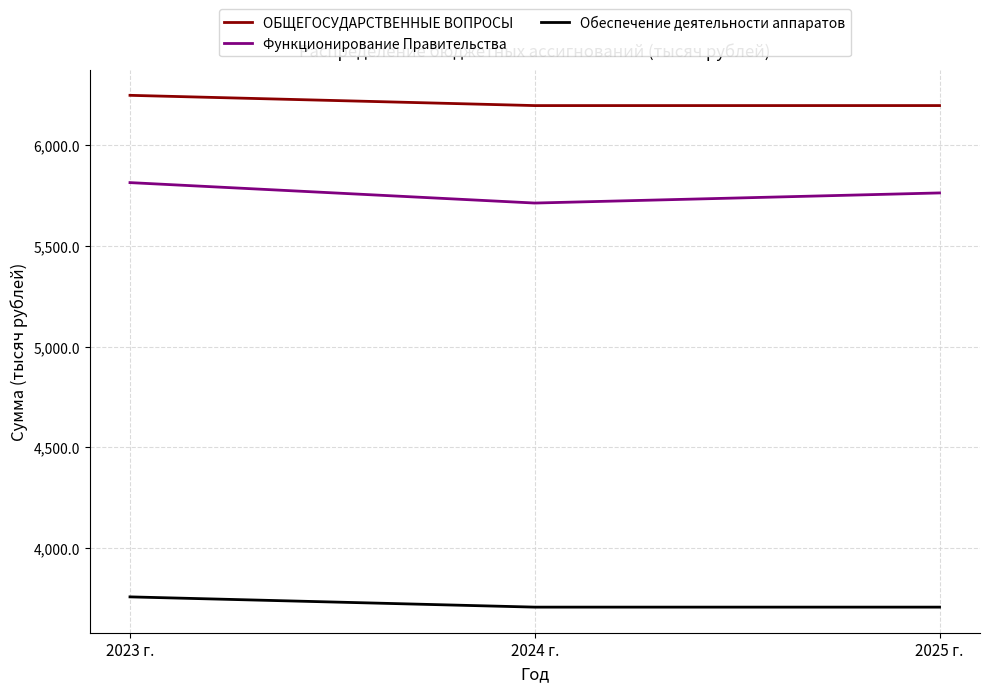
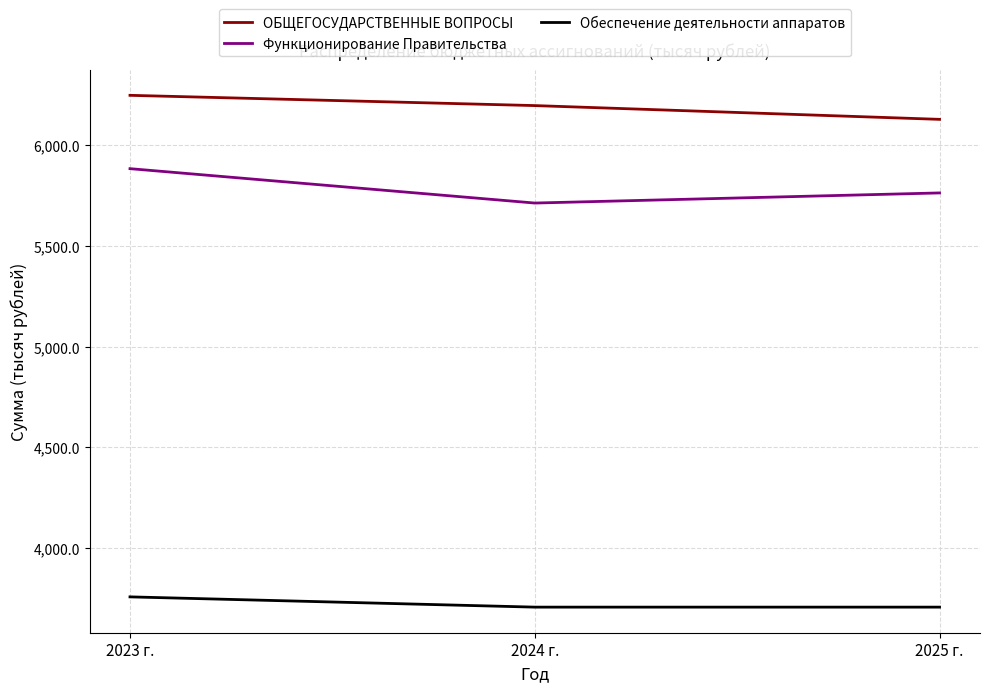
Функционирование Правительства, 2023 г.: 5,810 -> 5,880
ОБЩЕГОСУДАРСТВЕННЫЕ ВОПРОСЫ, 2025 г.: 6,200 -> 6,130
